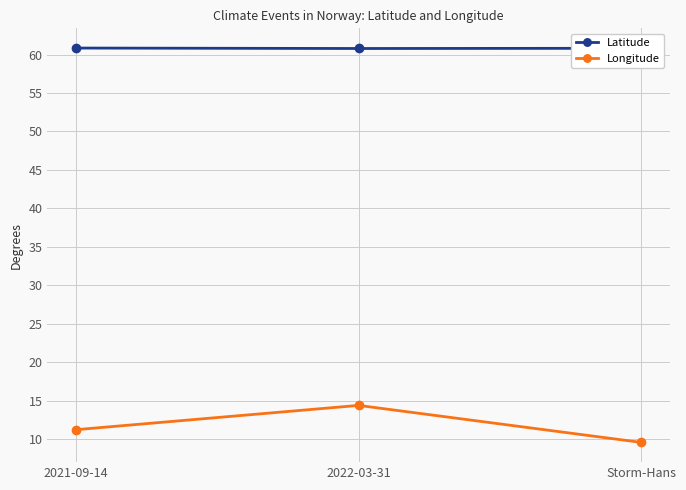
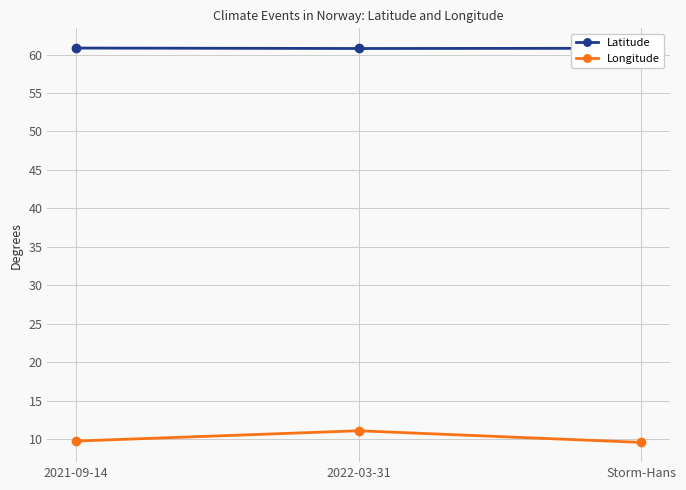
Longitude, 2021-09-14: 11 -> 10
Longitude, 2022-03-31: 14 -> 11
